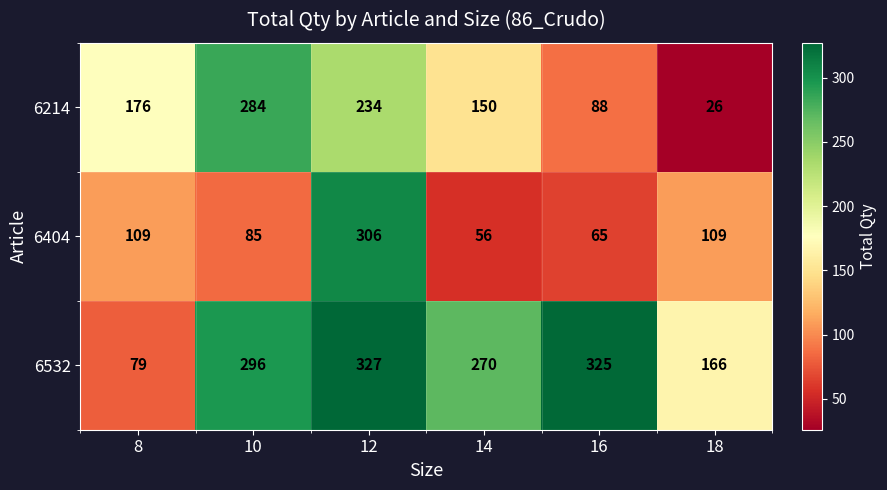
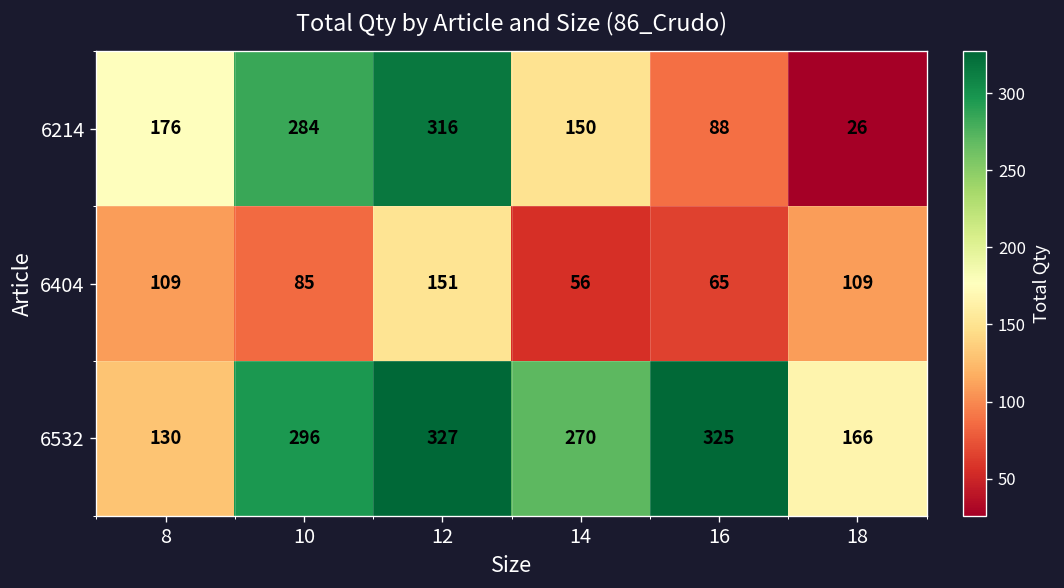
6214, 12: 234 -> 316
6404, 12: 306 -> 151
6532, 8: 79 -> 130
